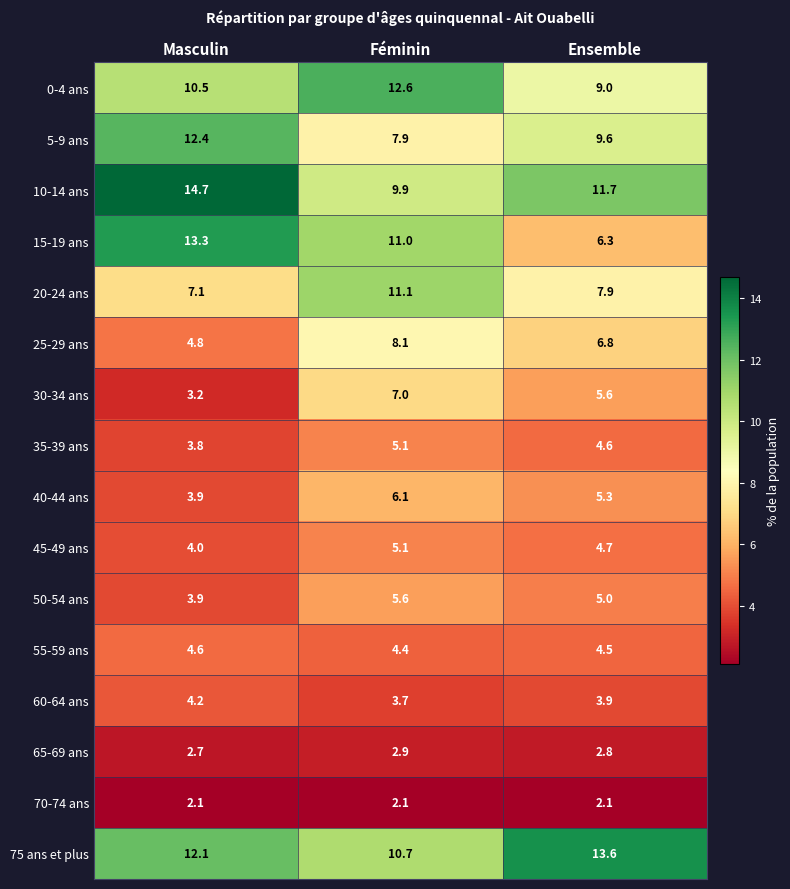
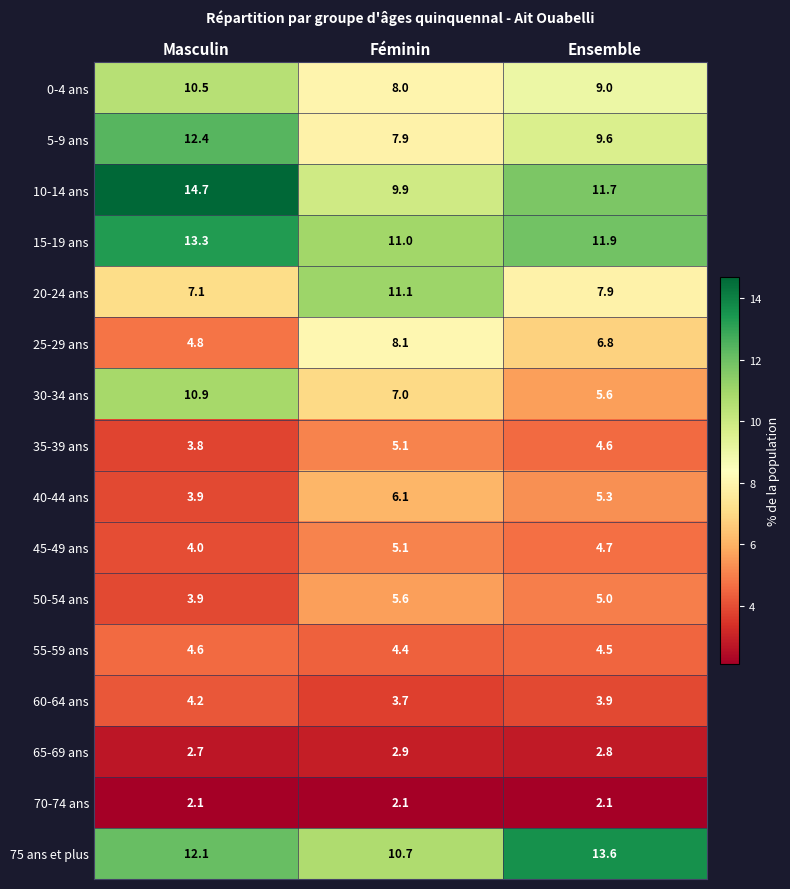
0-4 ans, Féminin: 12.6 -> 8.0
15-19 ans, Ensemble: 6.3 -> 11.9
30-34 ans, Masculin: 3.2 -> 10.9
